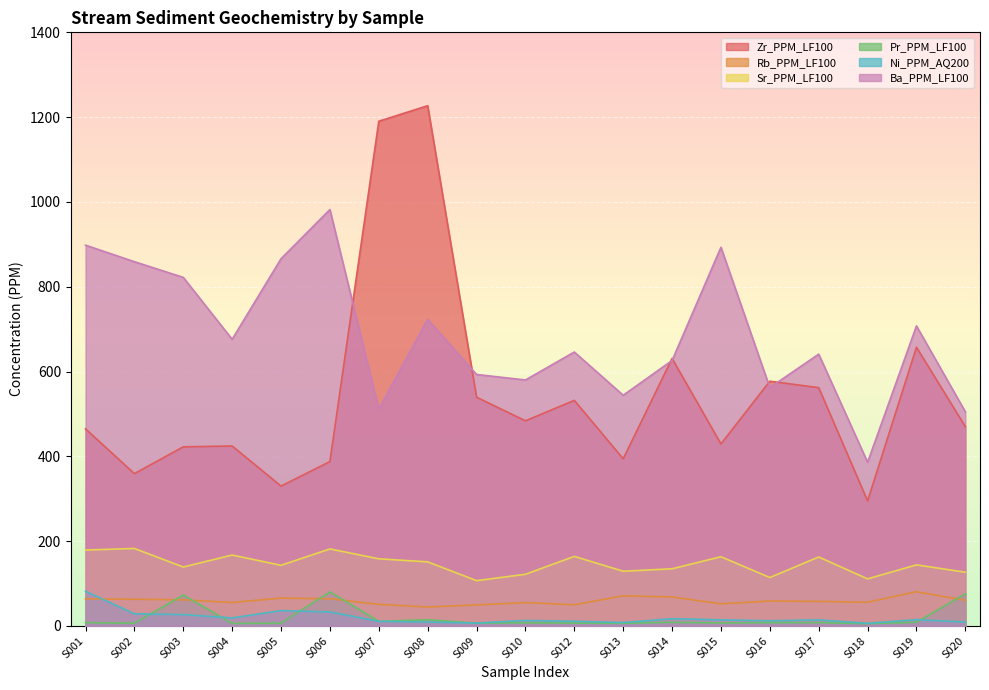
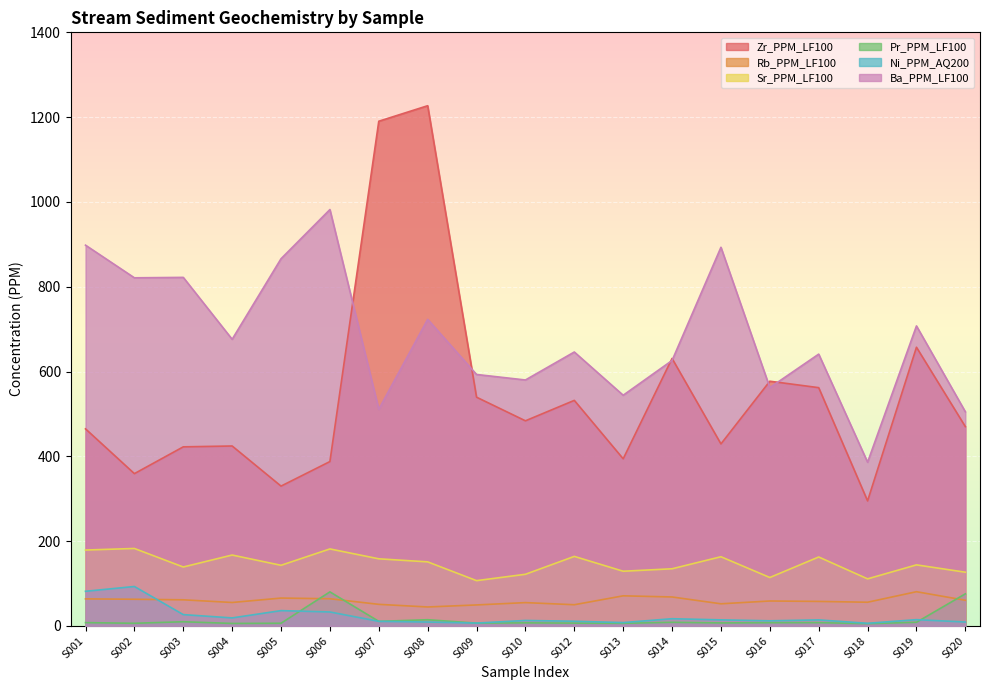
Ni_PPM_AQ200, S002: 30 -> 90
Ba_PPM_LF100, S002: 860 -> 820
Pr_PPM_LF100, S003: 70 -> 10
